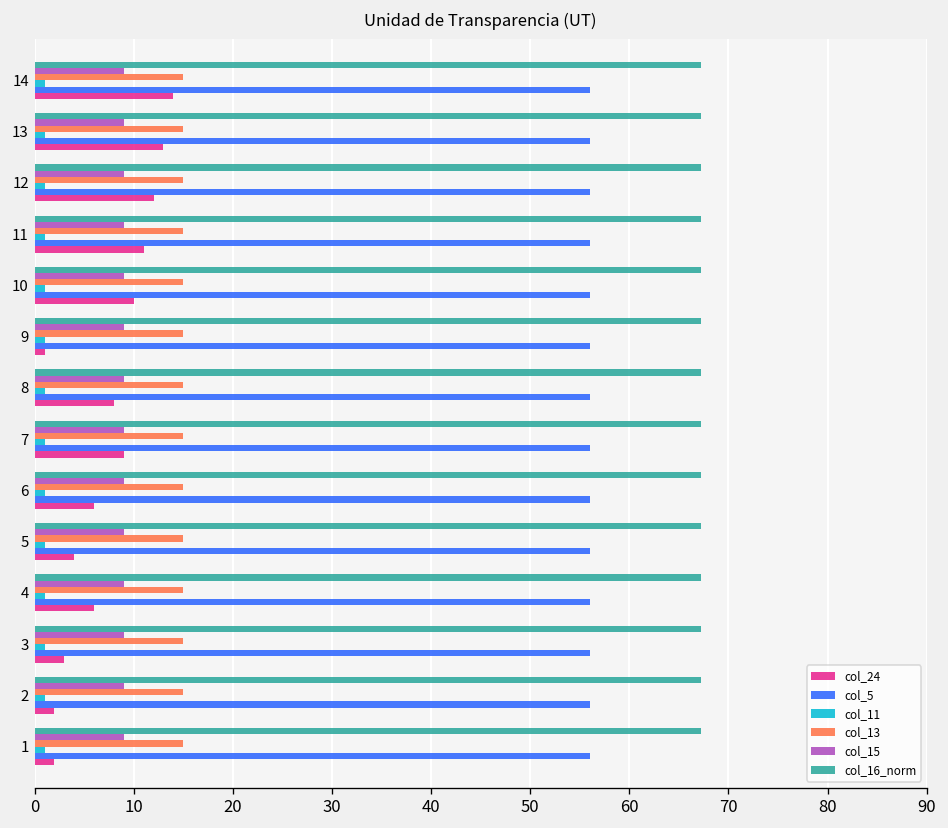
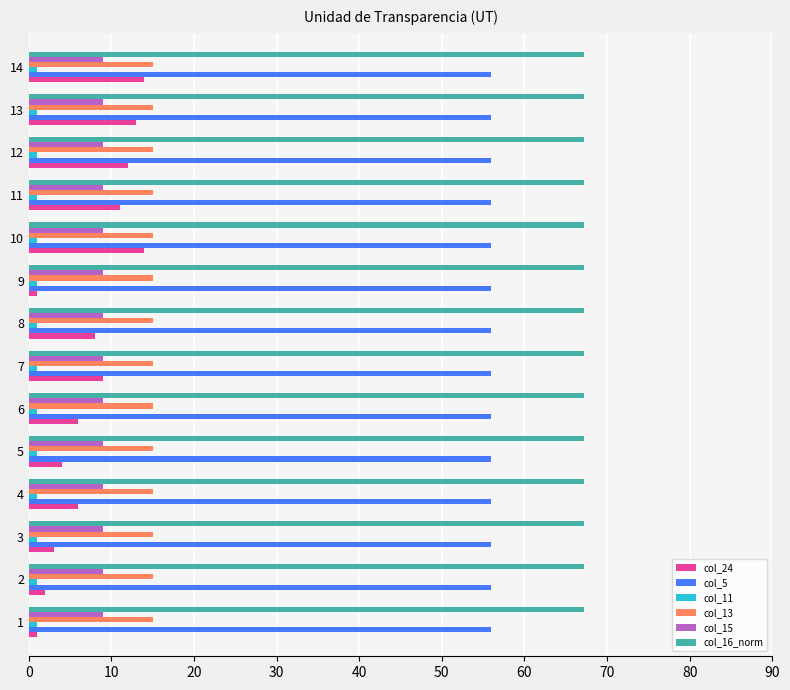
col_24, 10: 10 -> 14
col_24, 1: 2 -> 1
